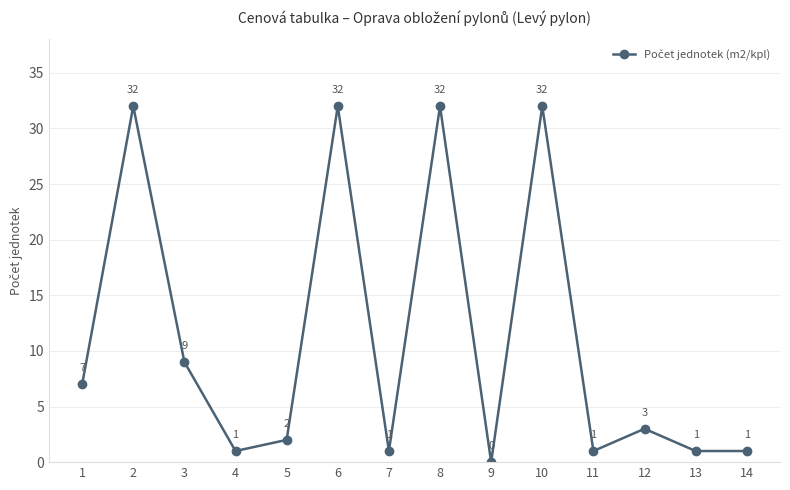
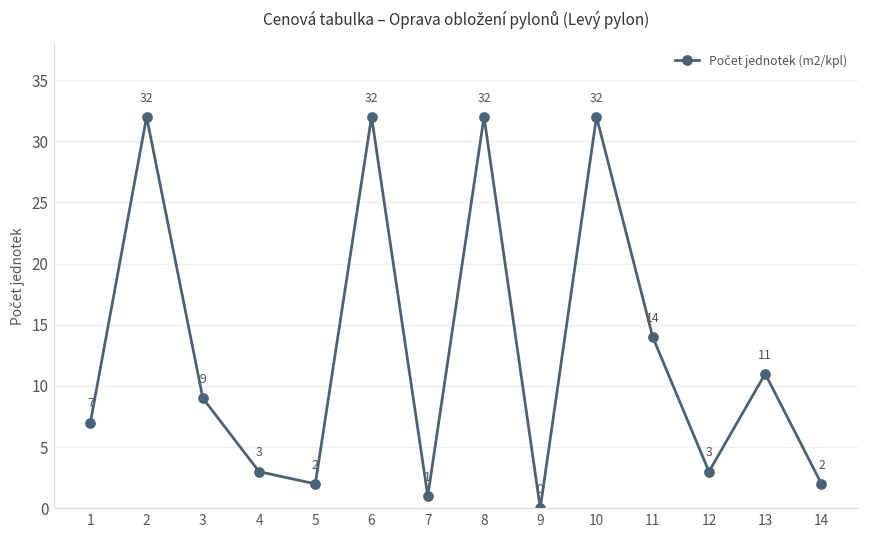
4: 1 -> 3
11: 1 -> 14
13: 1 -> 11
14: 1 -> 2
